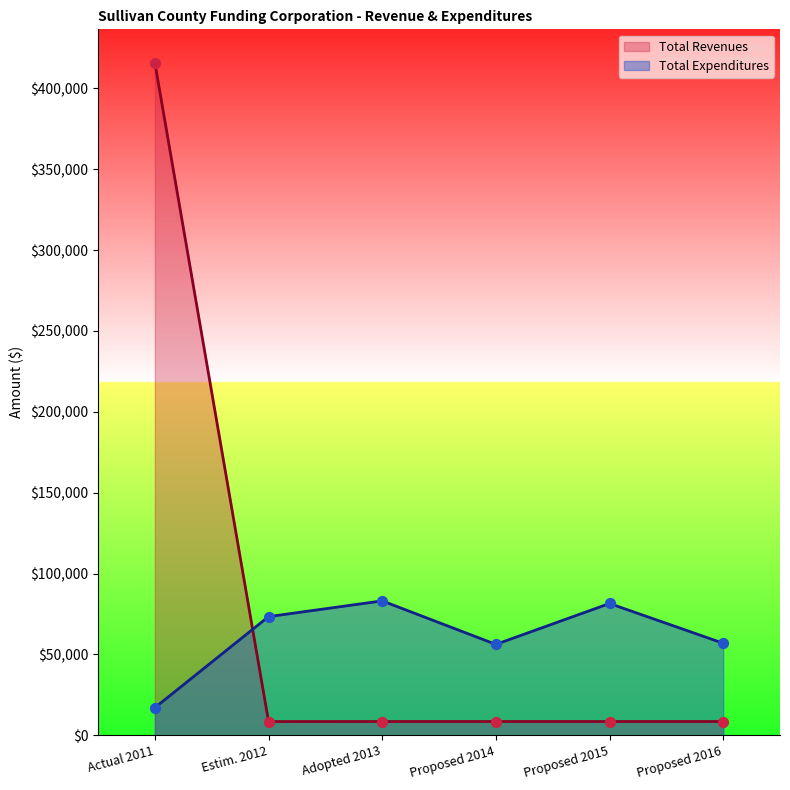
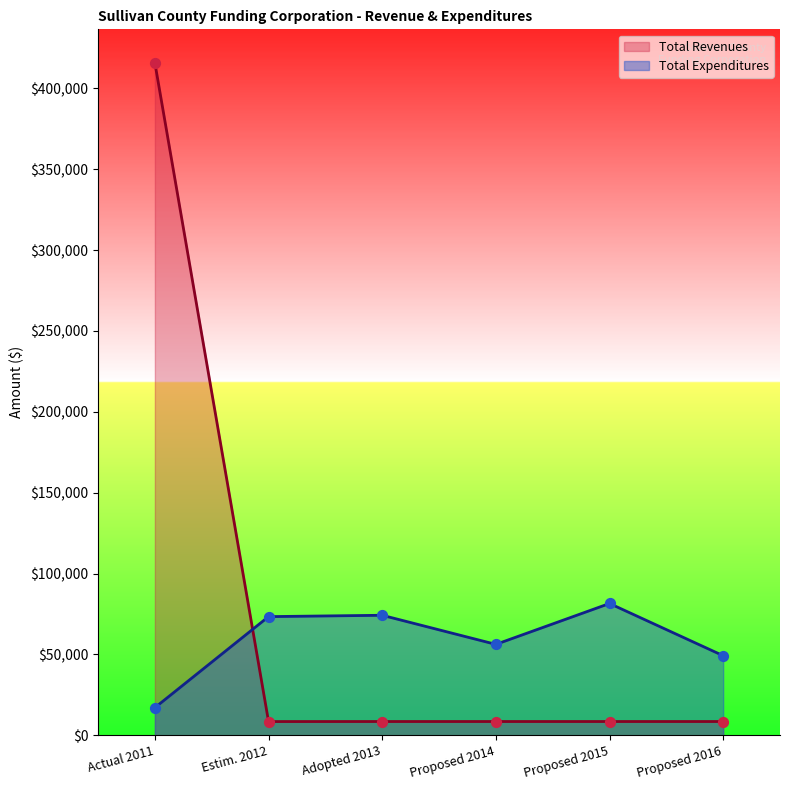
Total Expenditures, Adopted 2013: $83,000 -> $74,000
Total Expenditures, Proposed 2016: $57,000 -> $49,000
